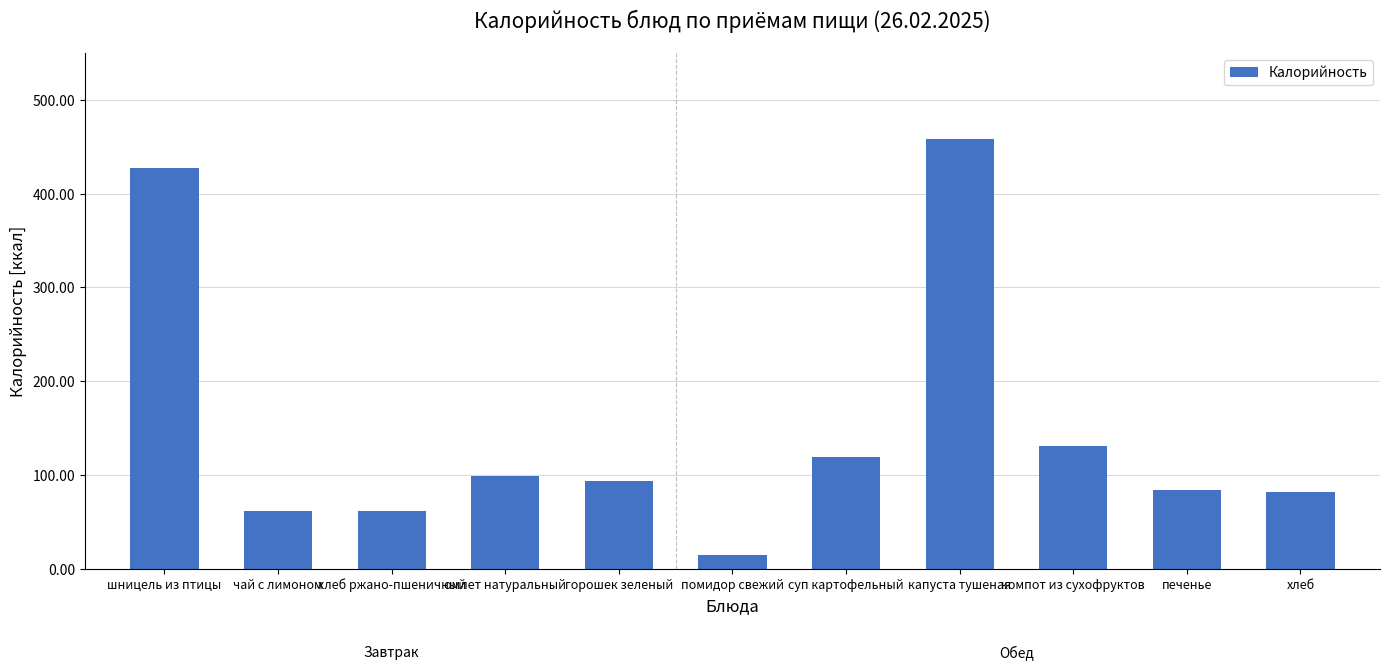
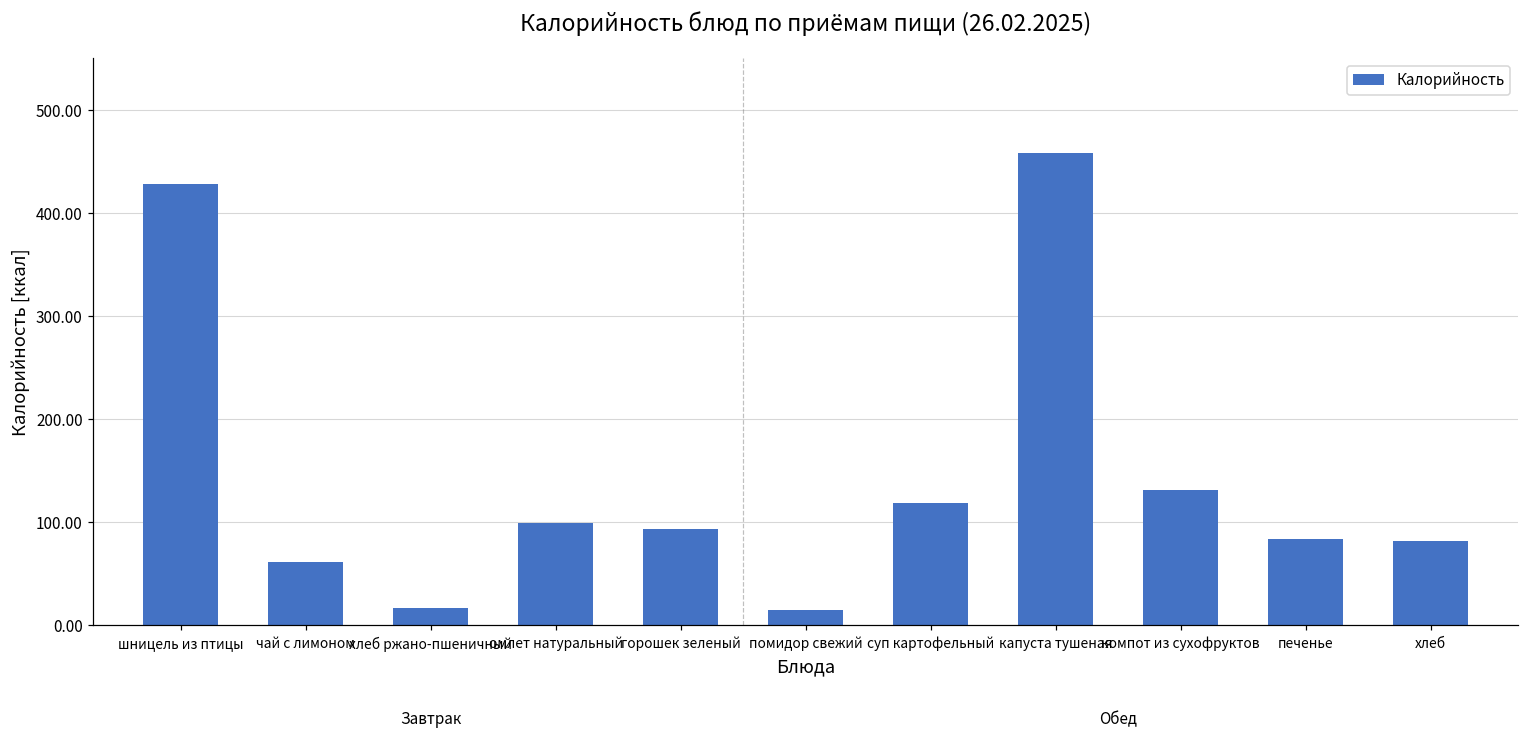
хлеб ржано-пшеничный: 60 -> 20
